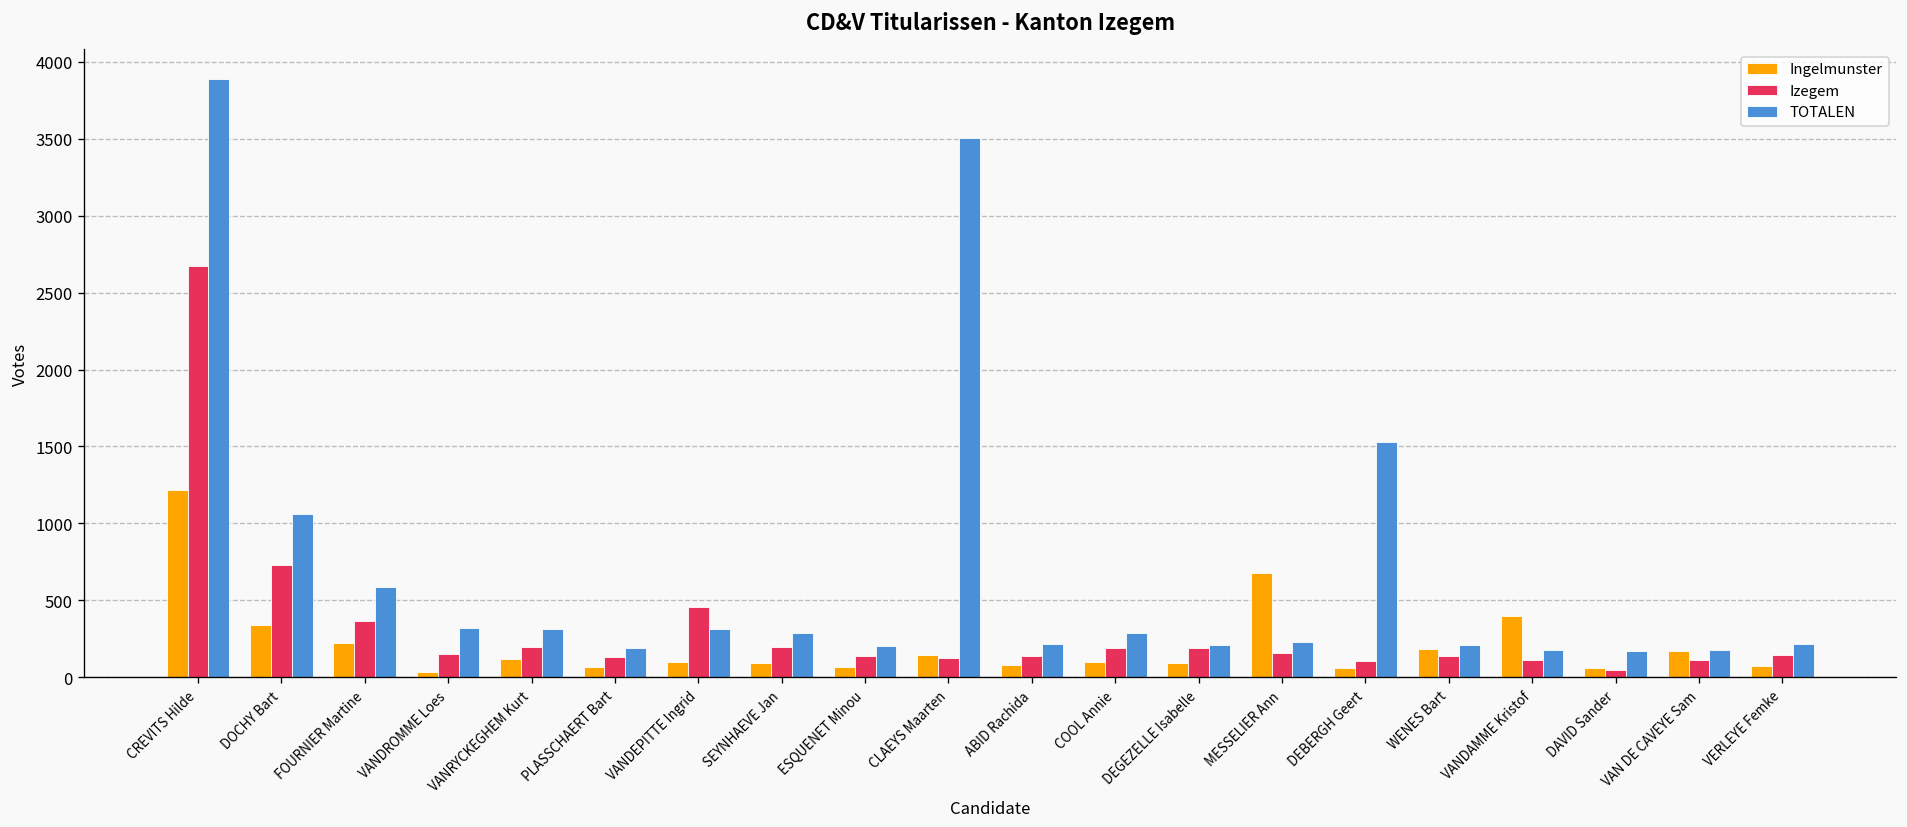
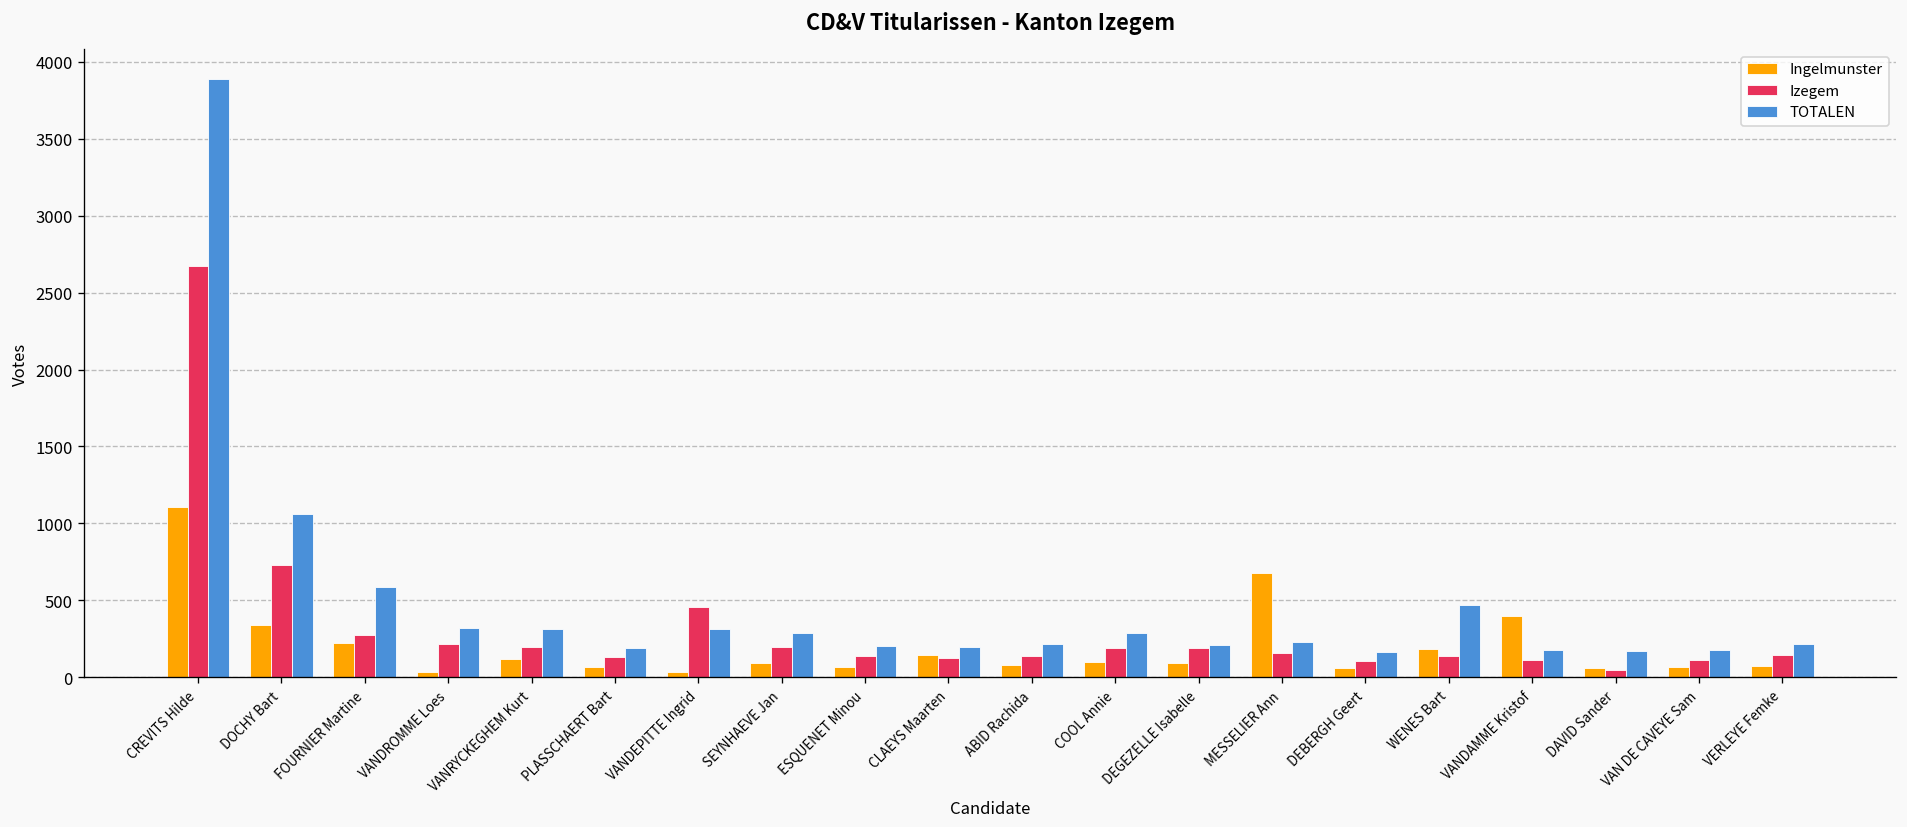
Ingelmunster, CREVITS Hilde: 1210 -> 1100
Izegem, FOURNIER Martine: 370 -> 270
Izegem, VANDROMME Loes: 150 -> 210
Ingelmunster, VANDEPITTE Ingrid: 100 -> 30
TOTALEN, CLAEYS Maarten: 3510 -> 190
TOTALEN, DEBERGH Geert: 1530 -> 170
TOTALEN, WENES Bart: 210 -> 470
Ingelmunster, VAN DE CAVEYE Sam: 170 -> 70
